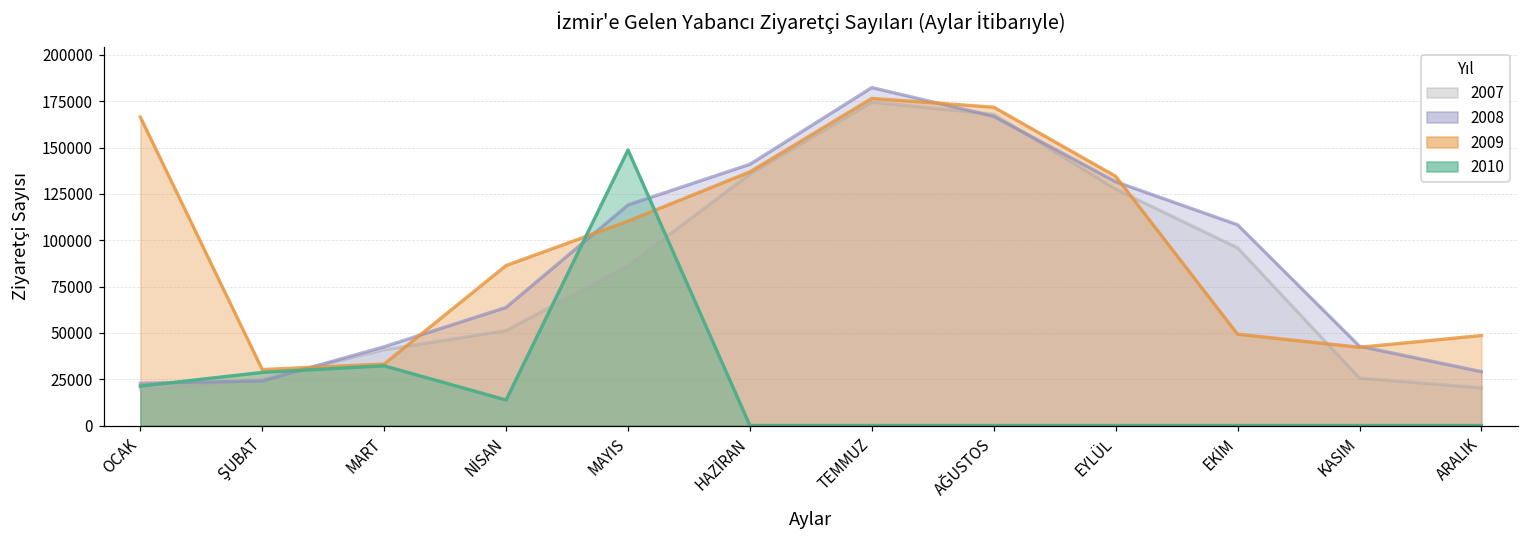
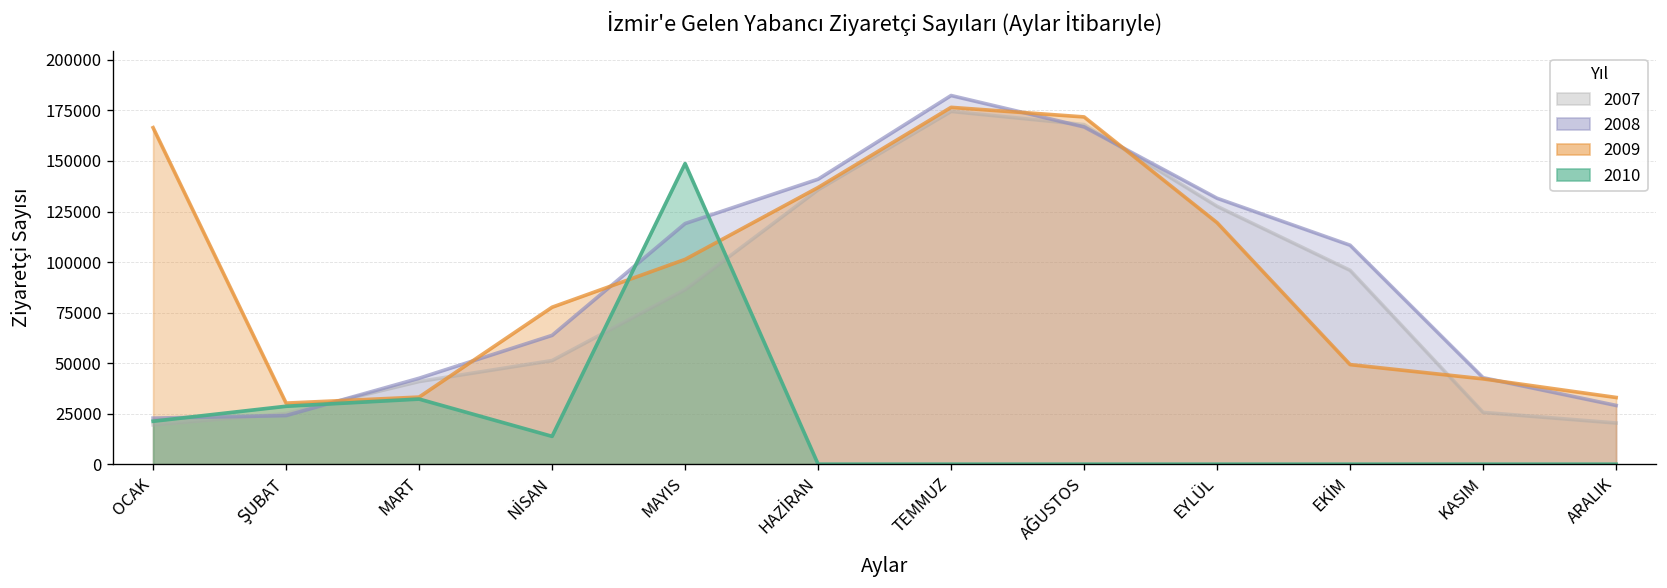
2009, NİSAN: 86000 -> 78000
2009, MAYIS: 110000 -> 101000
2009, EYLÜL: 135000 -> 119000
2009, ARALIK: 49000 -> 33000
